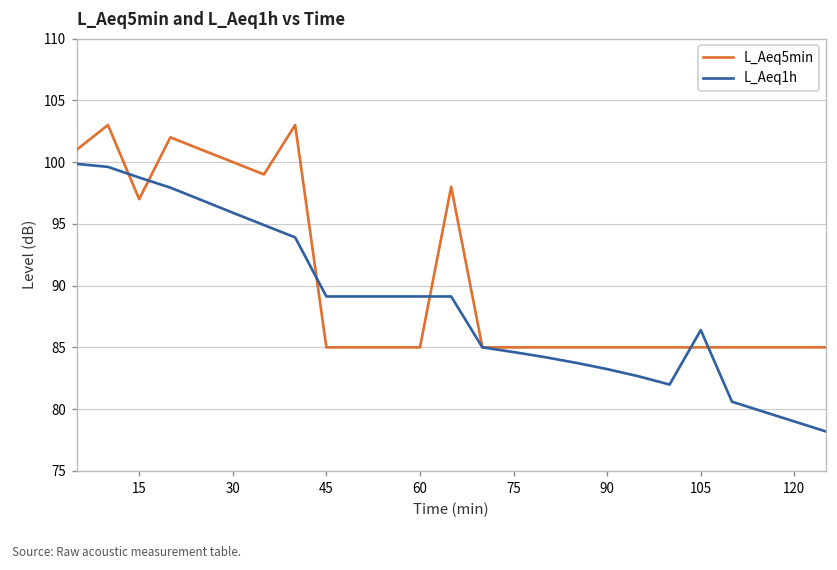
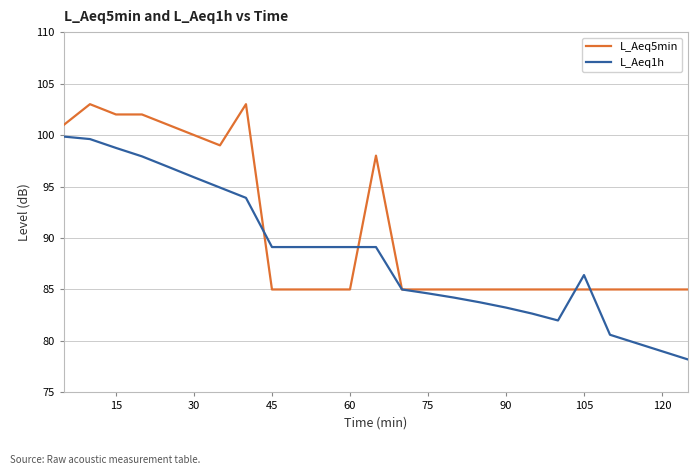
L_Aeq5min, 15: 97 -> 102
